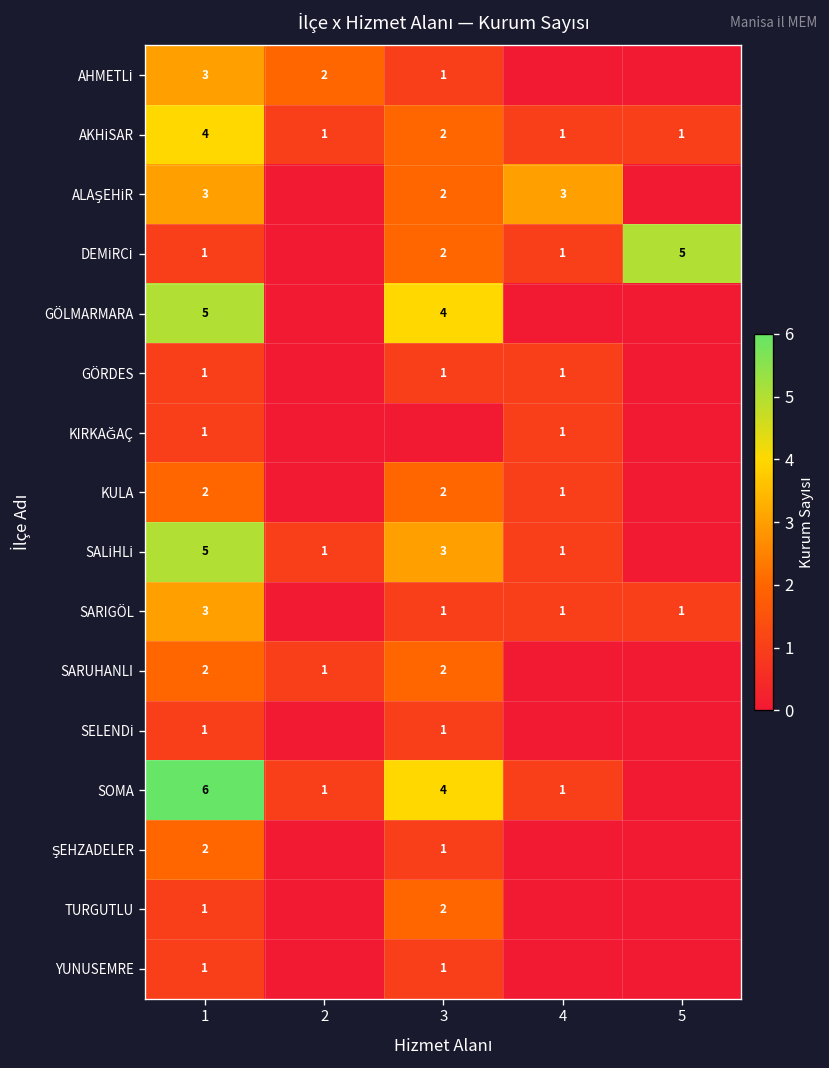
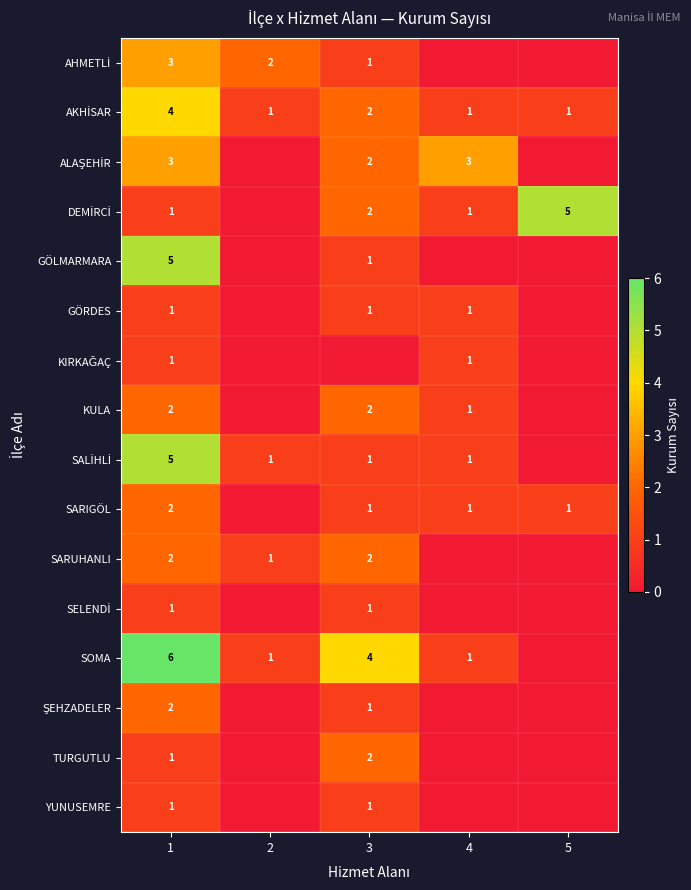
GÖLMARMARA, 3: 4 -> 1
SALİHLİ, 3: 3 -> 1
SARIGÖL, 1: 3 -> 2
